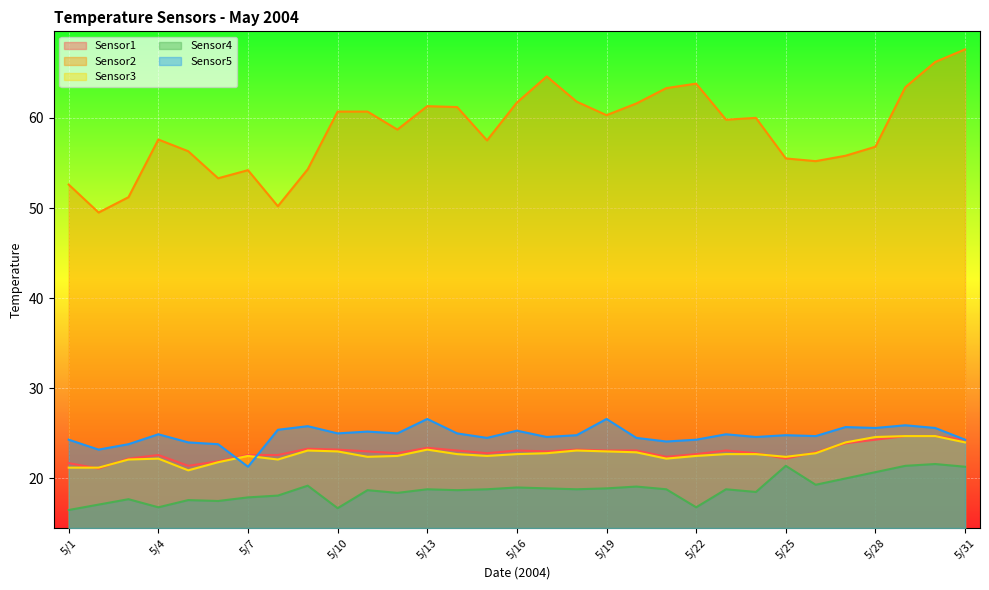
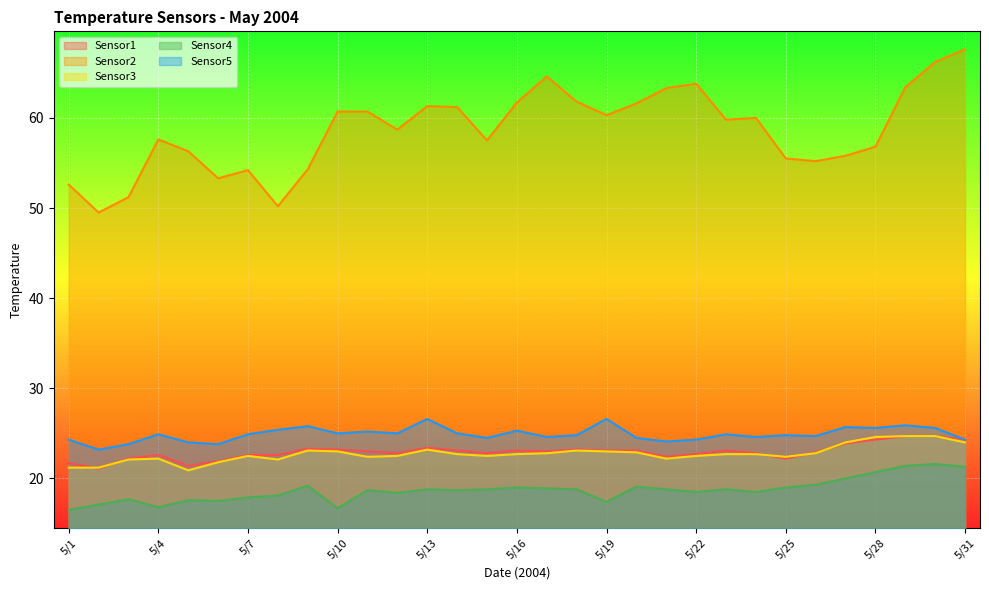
Sensor5, 5/7: 21 -> 25
Sensor4, 5/19: 19 -> 17
Sensor4, 5/22: 17 -> 19
Sensor4, 5/25: 21 -> 19
